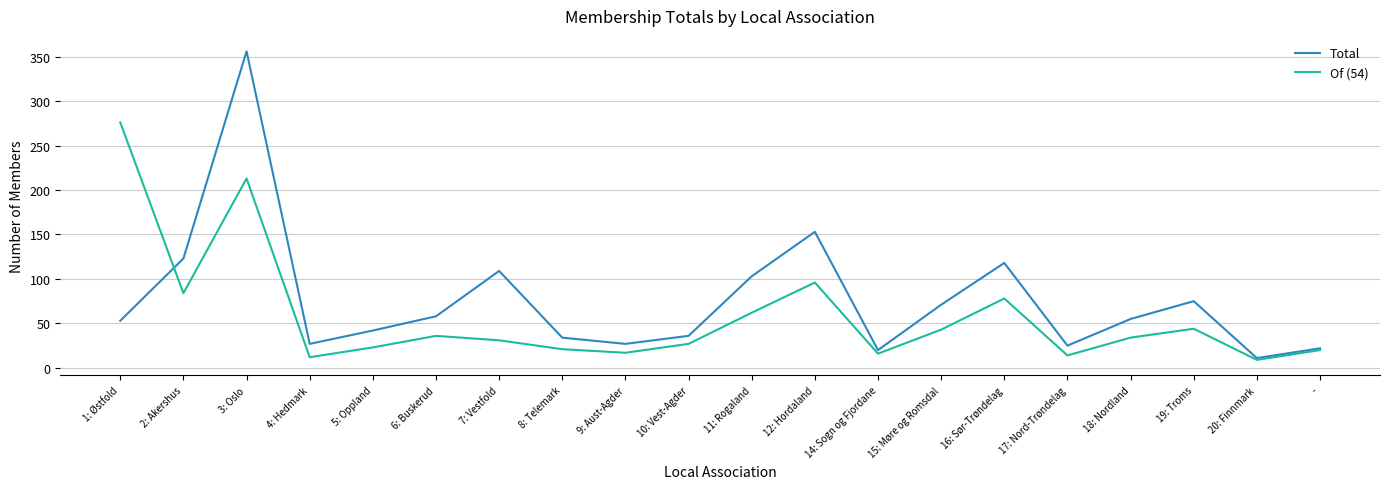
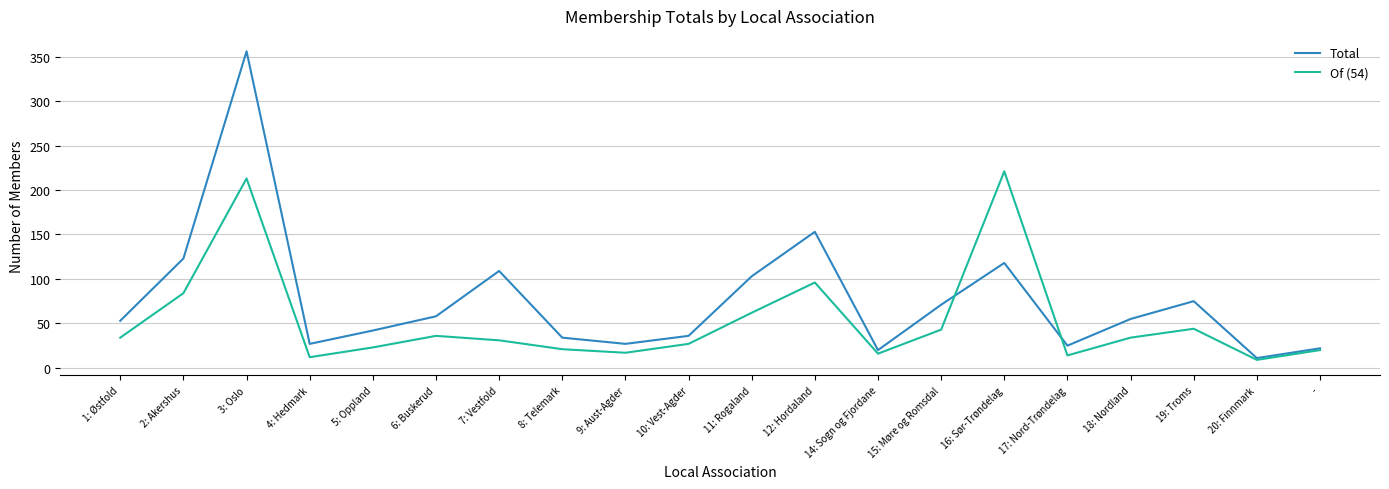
Of (54), 1: Østfold: 280 -> 30
Of (54), 16: Sør-Trøndelag: 80 -> 220
